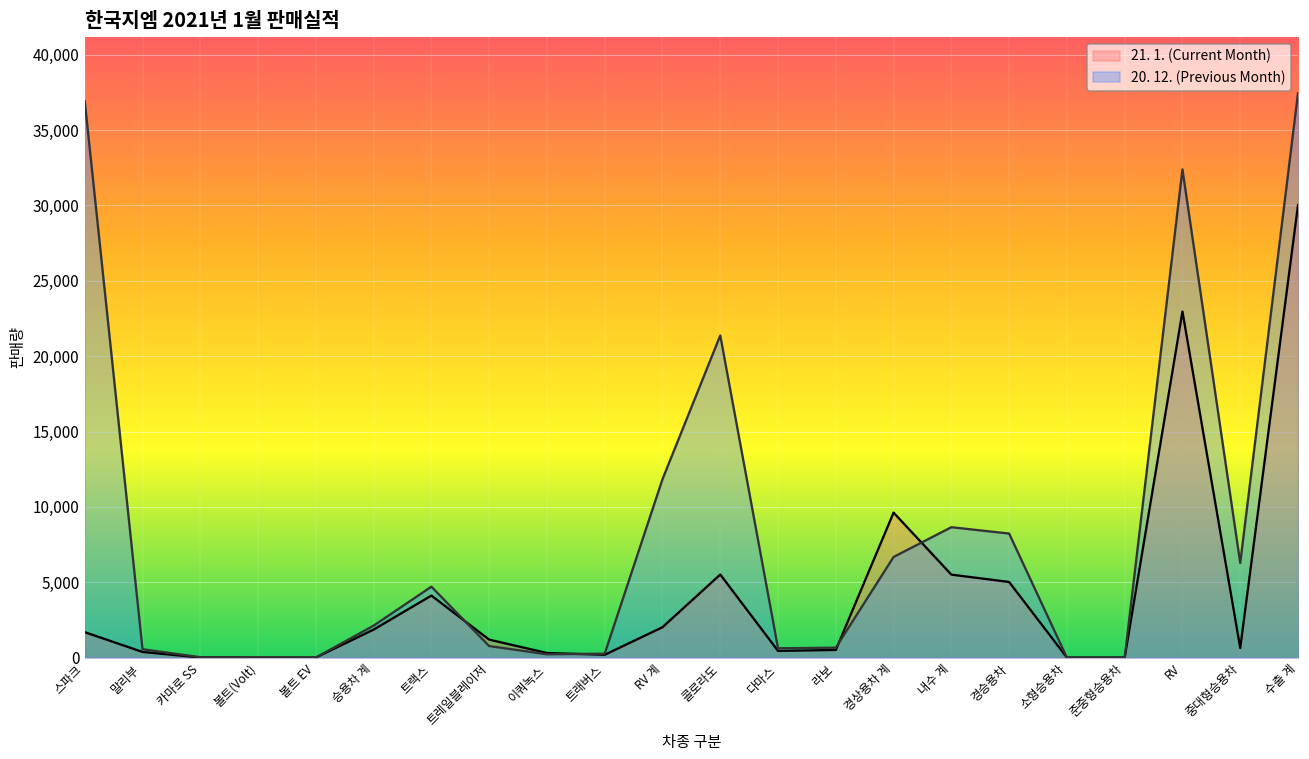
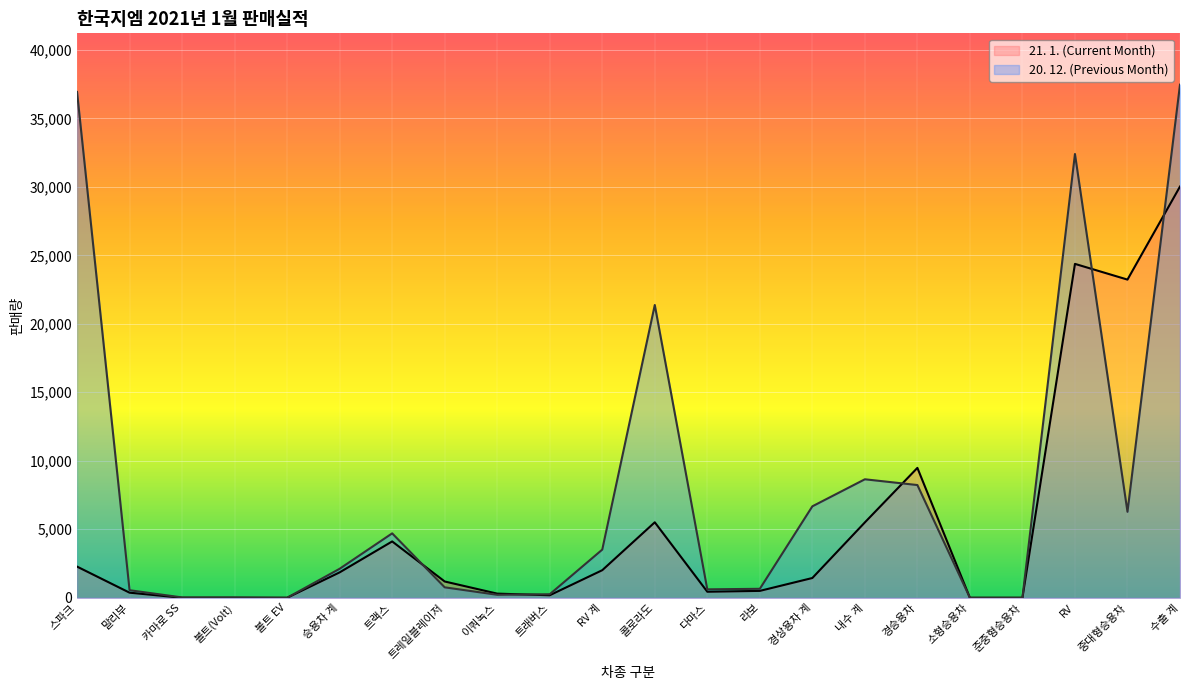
21. 1. (Current Month), 스파크: 1,700 -> 2,300
20. 12. (Previous Month), RV 계: 11,800 -> 3,500
21. 1. (Current Month), 경상용차 계: 9,600 -> 1,400
21. 1. (Current Month), 경승용차: 5,000 -> 9,500
21. 1. (Current Month), RV: 23,000 -> 24,400
21. 1. (Current Month), 중대형승용차: 600 -> 23,200
